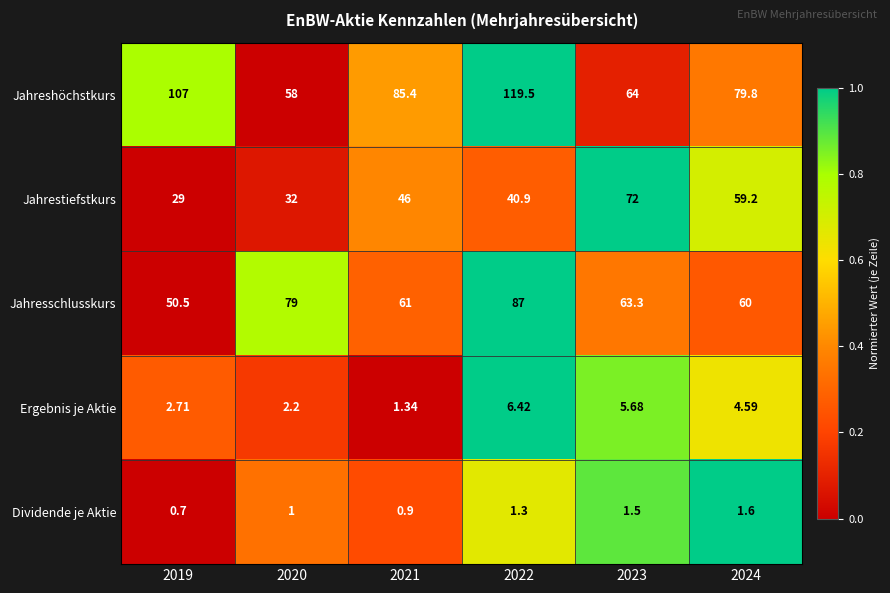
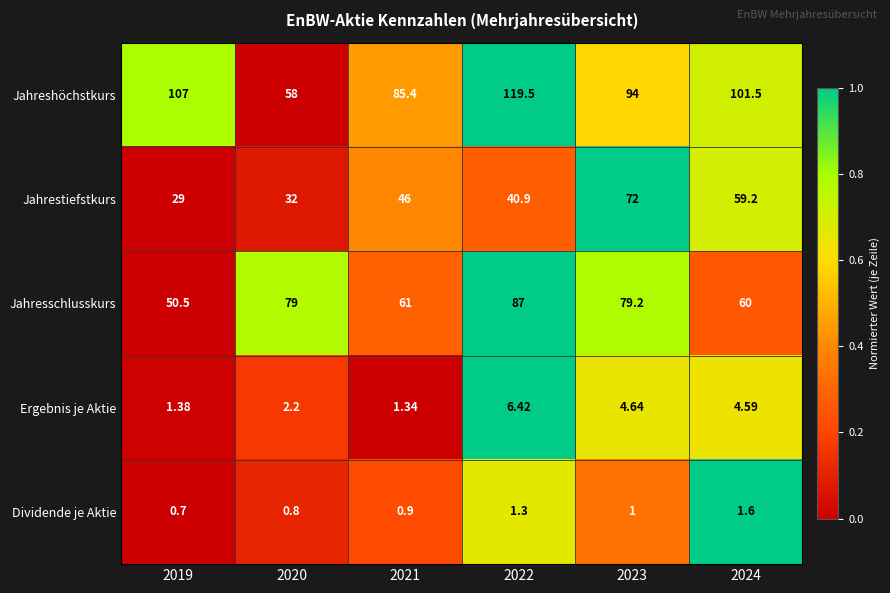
Jahreshöchstkurs, 2023: 64 -> 94
Jahreshöchstkurs, 2024: 79.8 -> 101.5
Jahresschlusskurs, 2023: 63.3 -> 79.2
Ergebnis je Aktie, 2019: 2.71 -> 1.38
Ergebnis je Aktie, 2023: 5.68 -> 4.64
Dividende je Aktie, 2020: 1 -> 0.8
Dividende je Aktie, 2023: 1.5 -> 1
